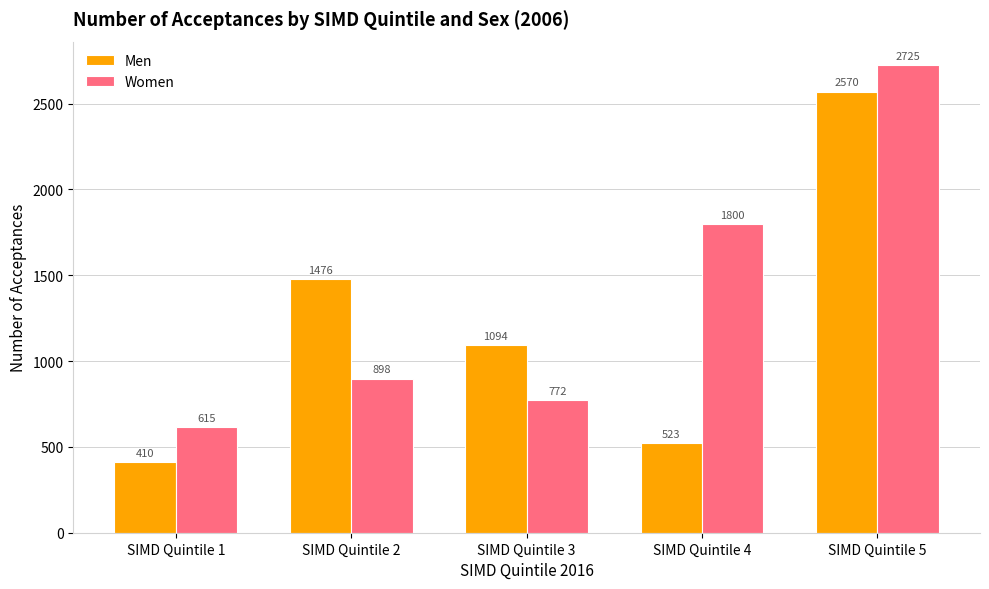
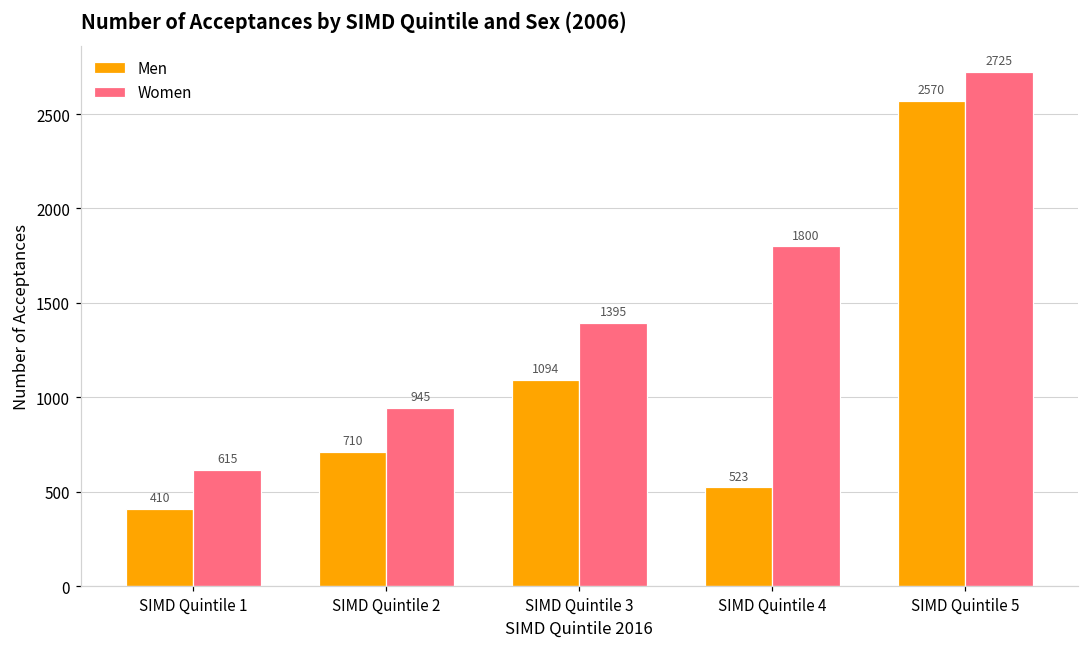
Men, SIMD Quintile 2: 1476 -> 710
Women, SIMD Quintile 2: 898 -> 945
Women, SIMD Quintile 3: 772 -> 1395
